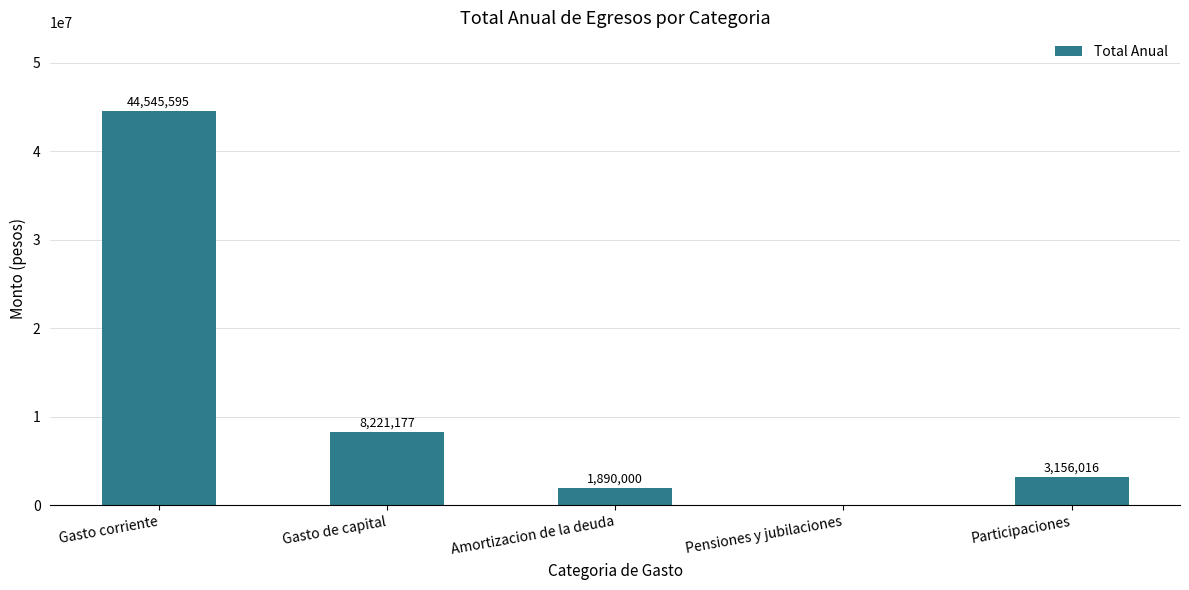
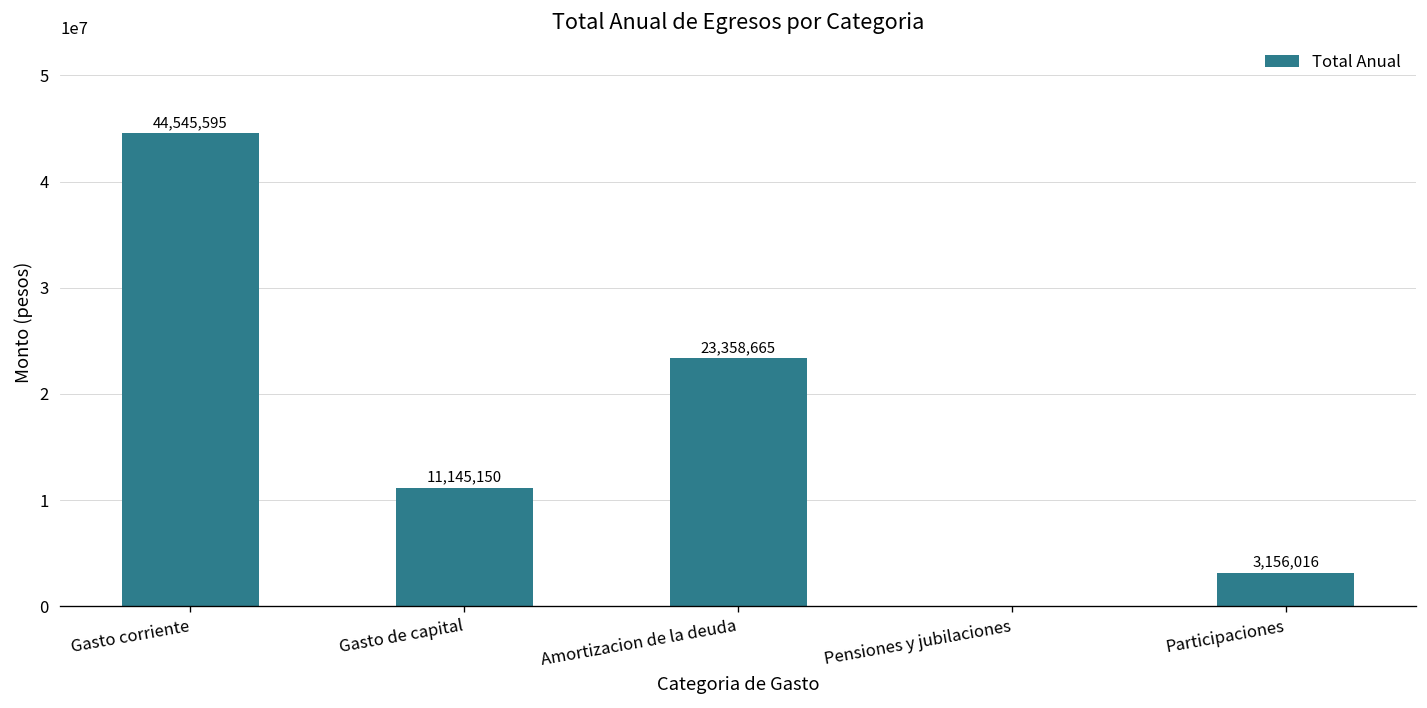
Gasto de capital: 8,221,177 -> 11,145,150
Amortizacion de la deuda: 1,890,000 -> 23,358,665
